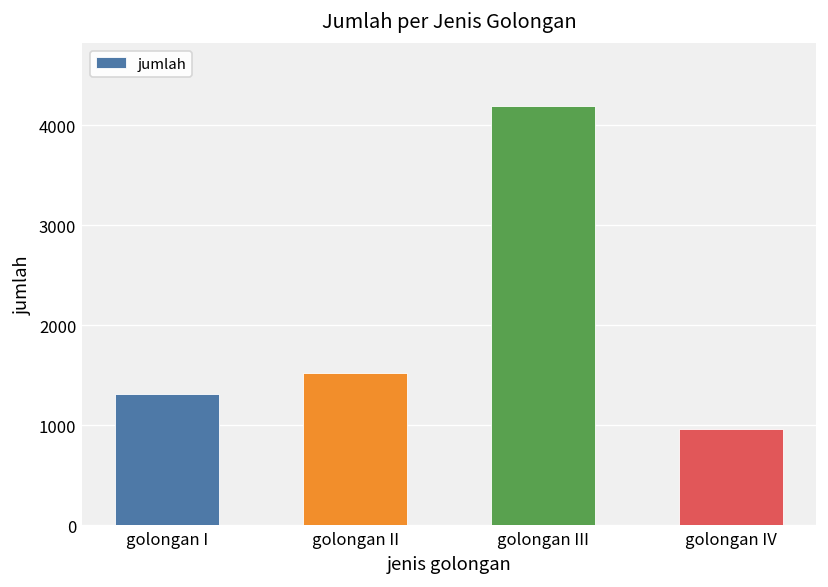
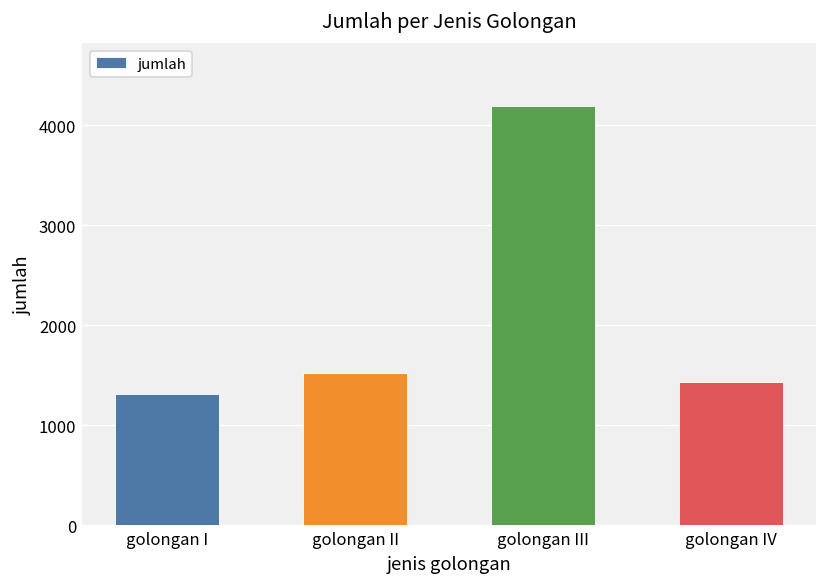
golongan IV: 1000 -> 1400
